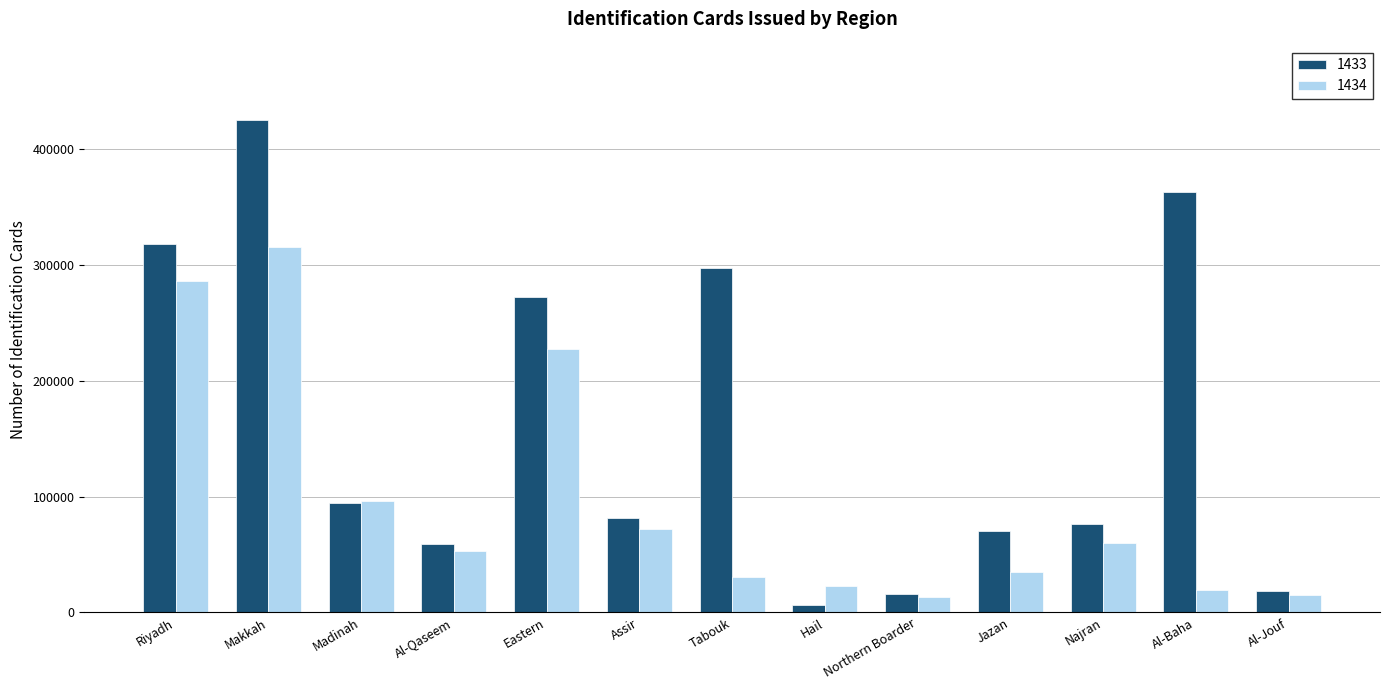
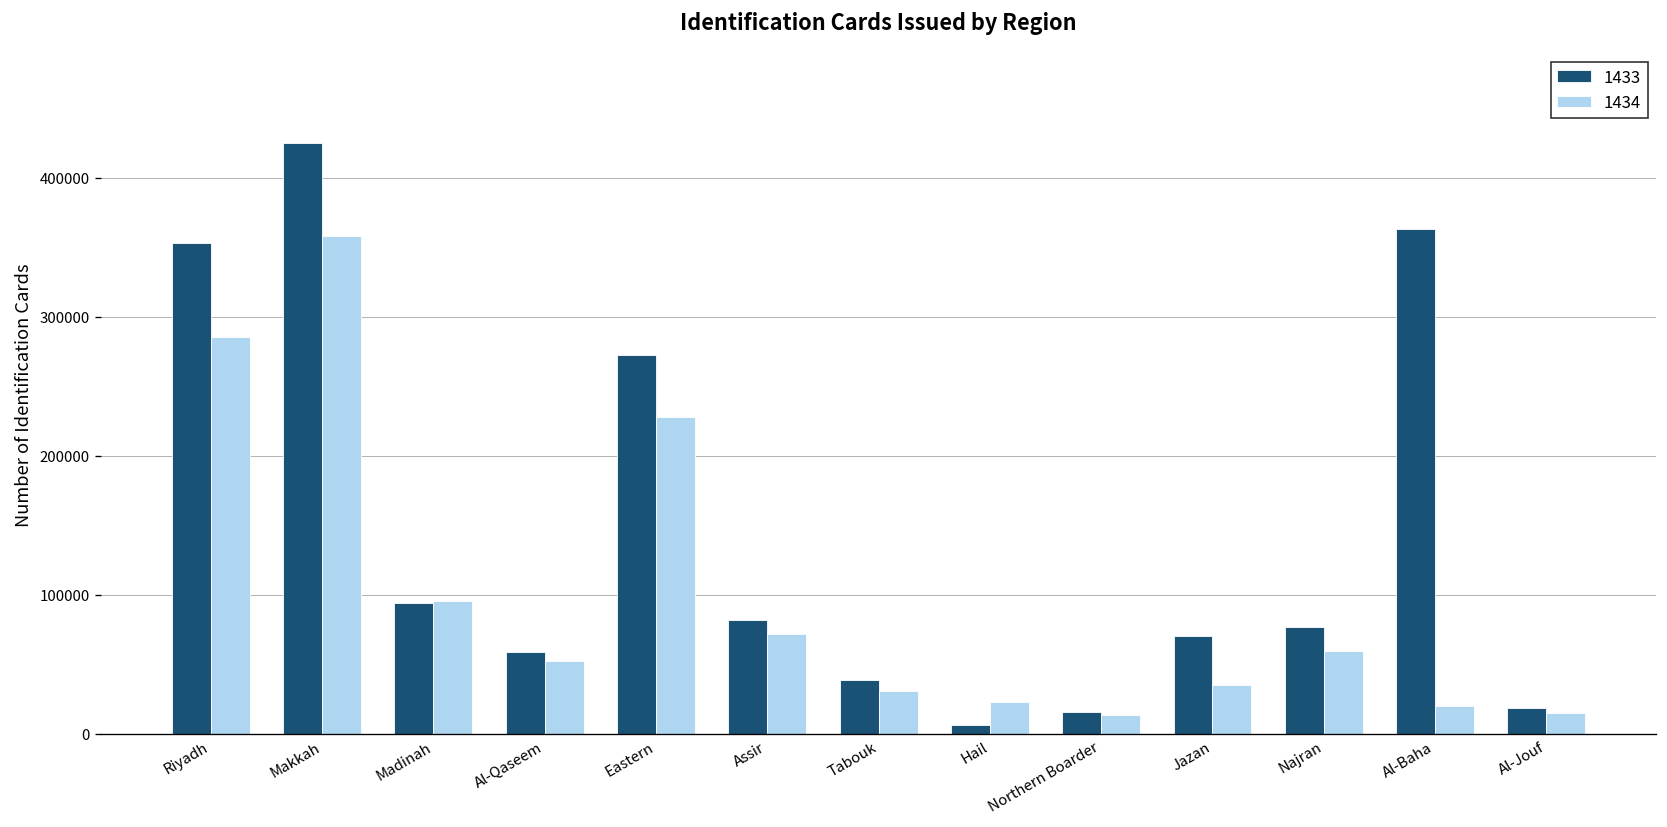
1433, Riyadh: 318000 -> 353000
1434, Makkah: 315000 -> 358000
1433, Tabouk: 297000 -> 39000
